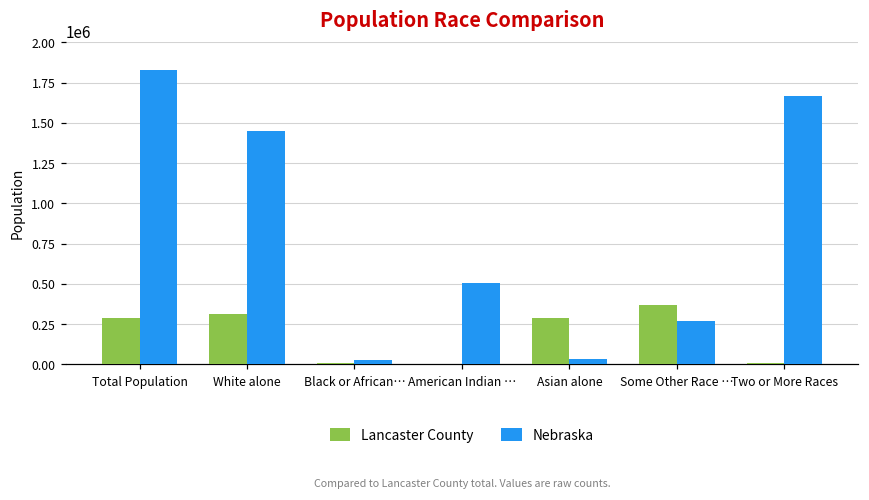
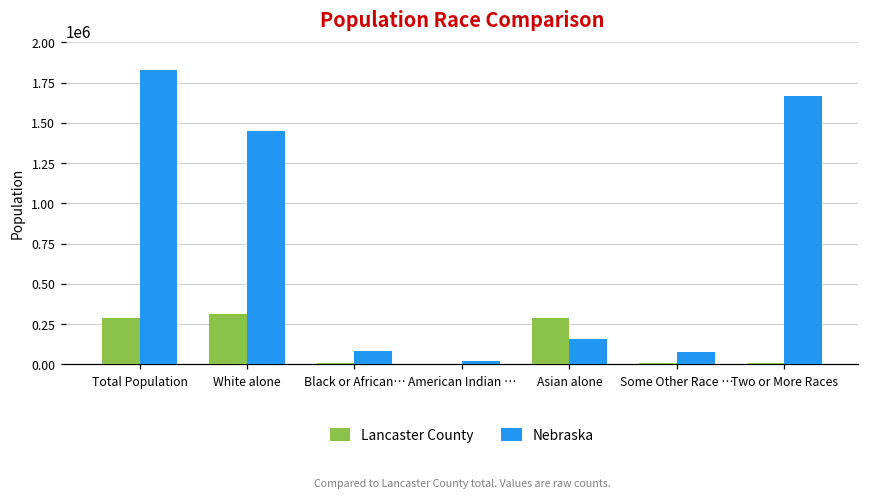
Nebraska, Black or African…: 30000 -> 80000
Nebraska, American Indian …: 510000 -> 20000
Nebraska, Asian alone: 30000 -> 160000
Lancaster County, Some Other Race …: 370000 -> 10000
Nebraska, Some Other Race …: 270000 -> 80000
